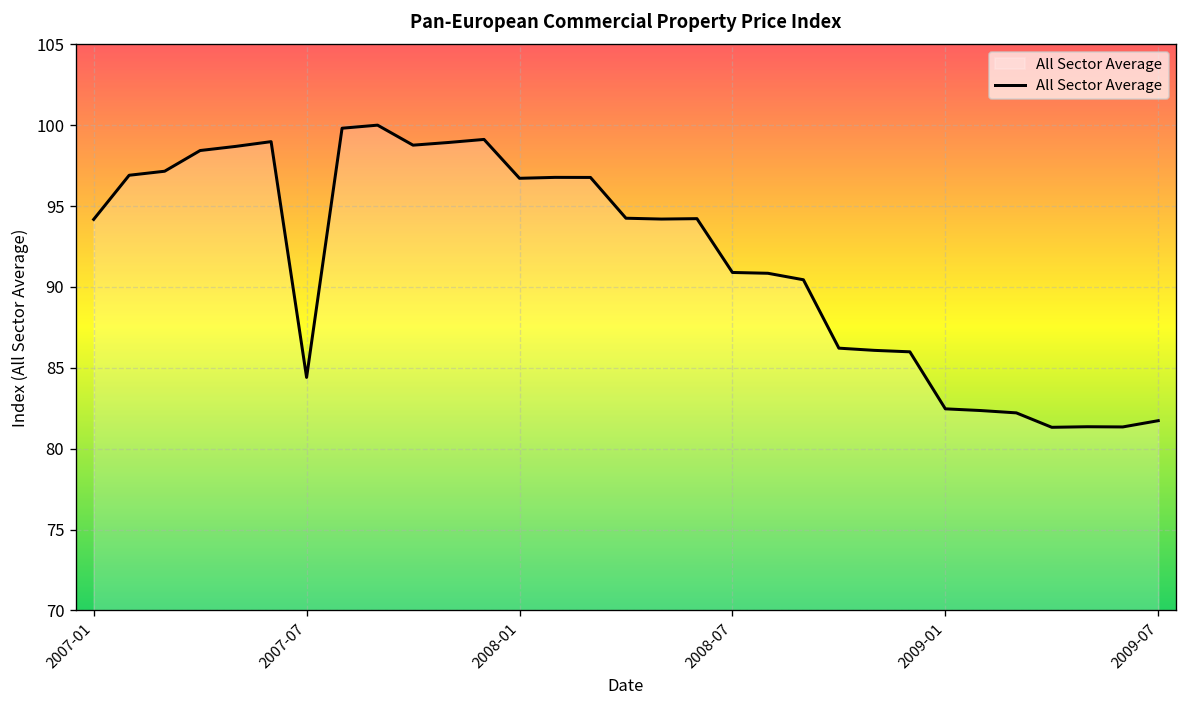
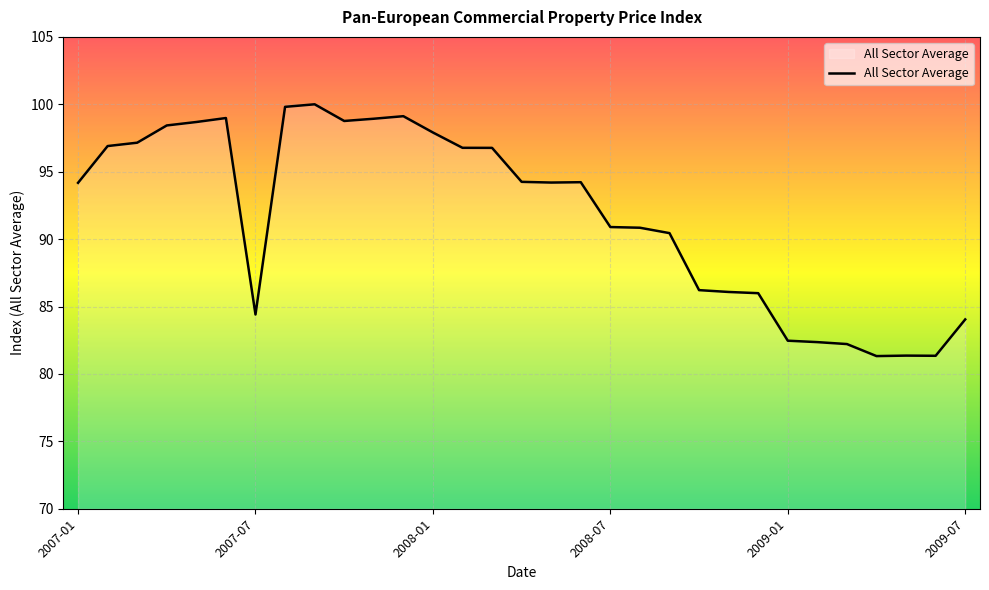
2008-01: 96.7 -> 97.9
2009-07: 81.7 -> 84.0
